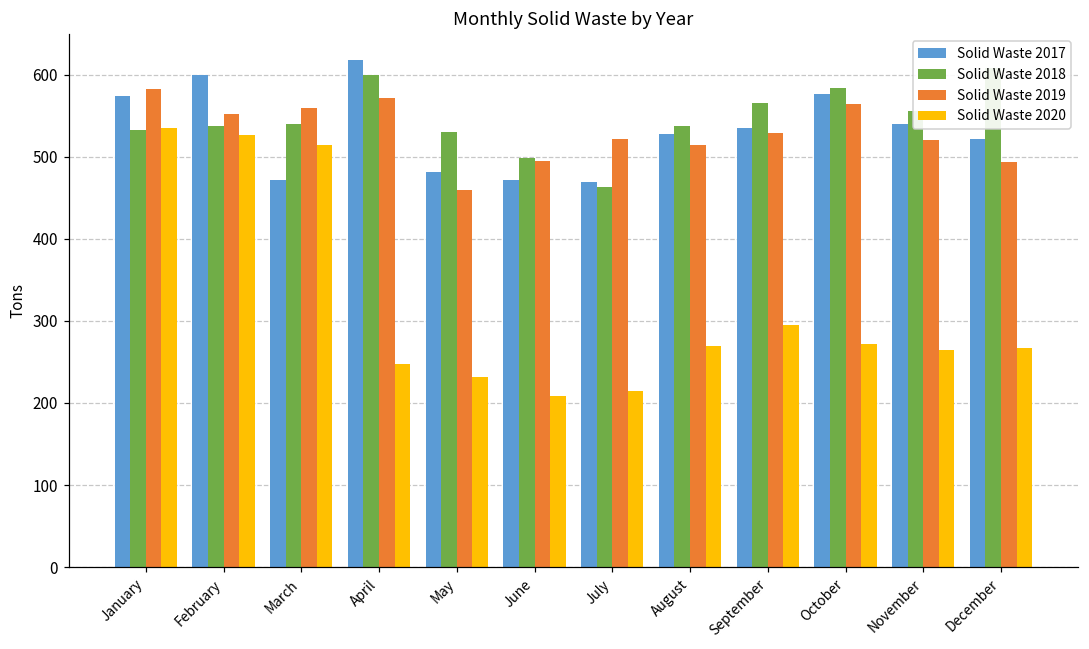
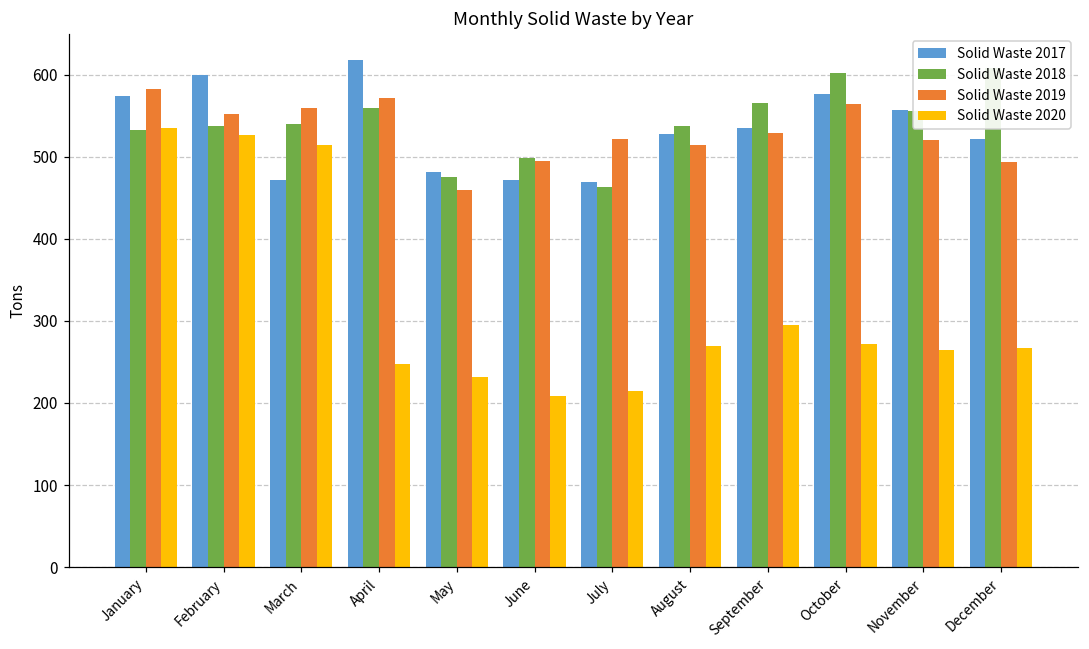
Solid Waste 2018, April: 600 -> 560
Solid Waste 2018, May: 530 -> 480
Solid Waste 2018, October: 580 -> 600
Solid Waste 2017, November: 540 -> 560
